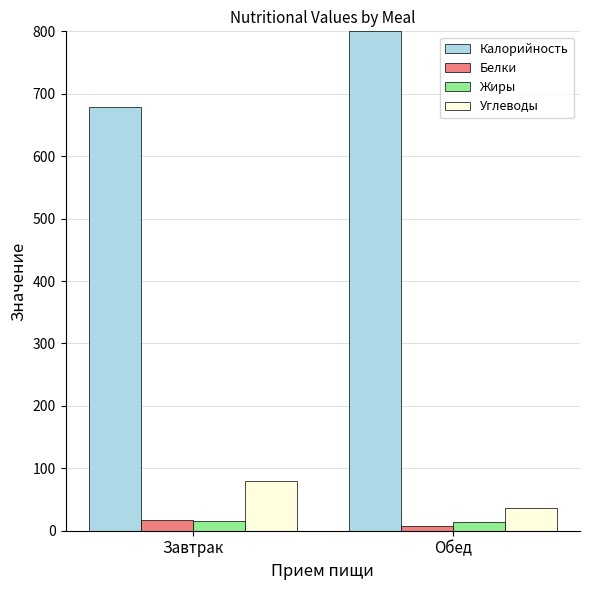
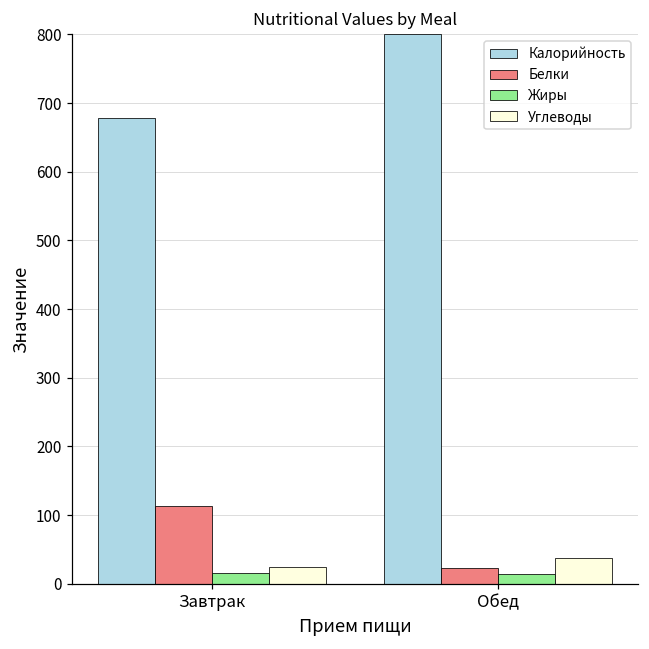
Белки, Завтрак: 20 -> 110
Углеводы, Завтрак: 80 -> 30
Белки, Обед: 10 -> 20
